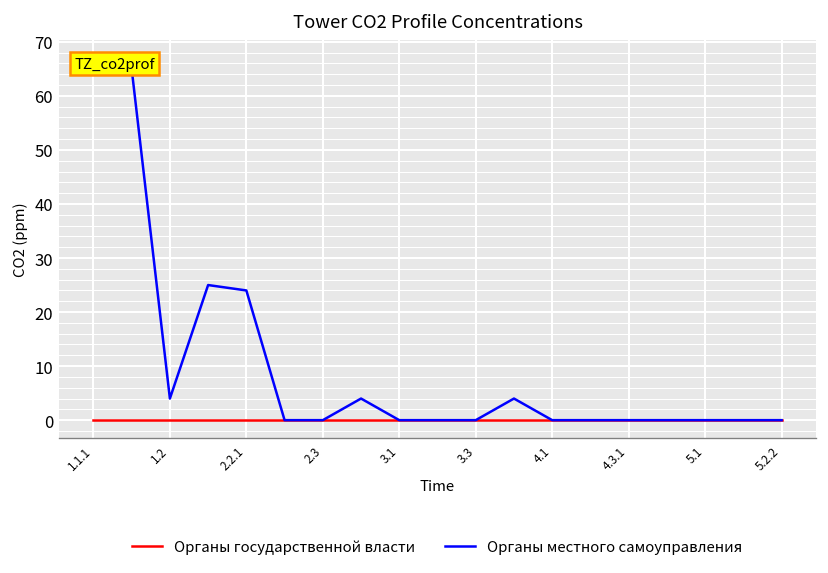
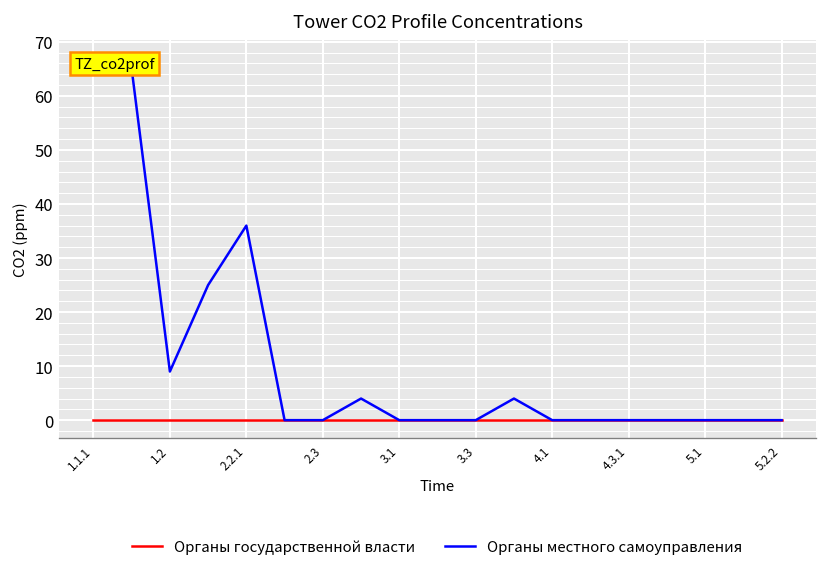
Органы местного самоуправления, 1.2: 4 -> 9
Органы местного самоуправления, 2.2.1: 24 -> 36
